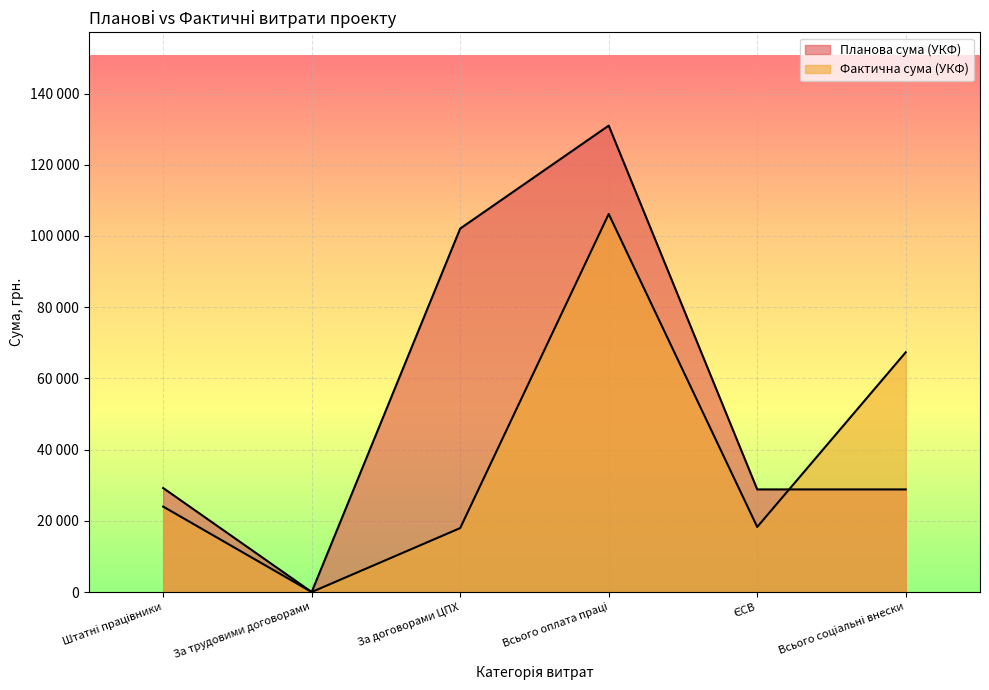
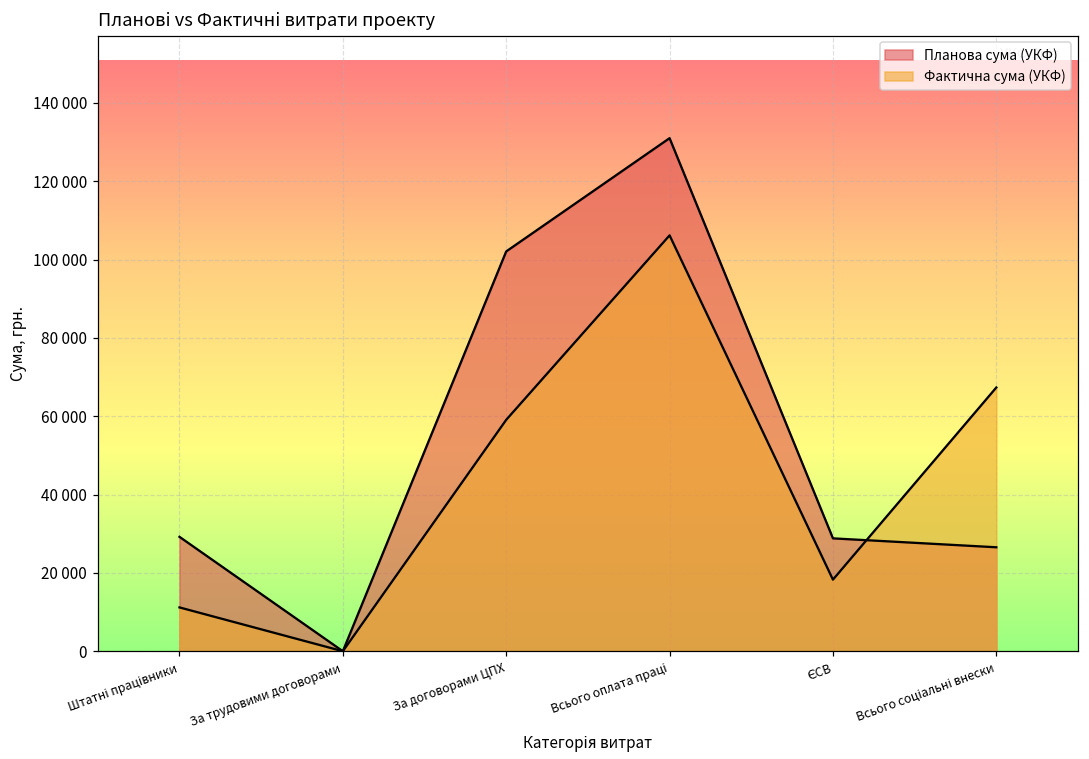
Фактична сума (УКФ), Штатні працівники: 24000 -> 11000
Фактична сума (УКФ), За договорами ЦПХ: 18000 -> 59000
Планова сума (УКФ), Всього соціальні внески: 29000 -> 27000
